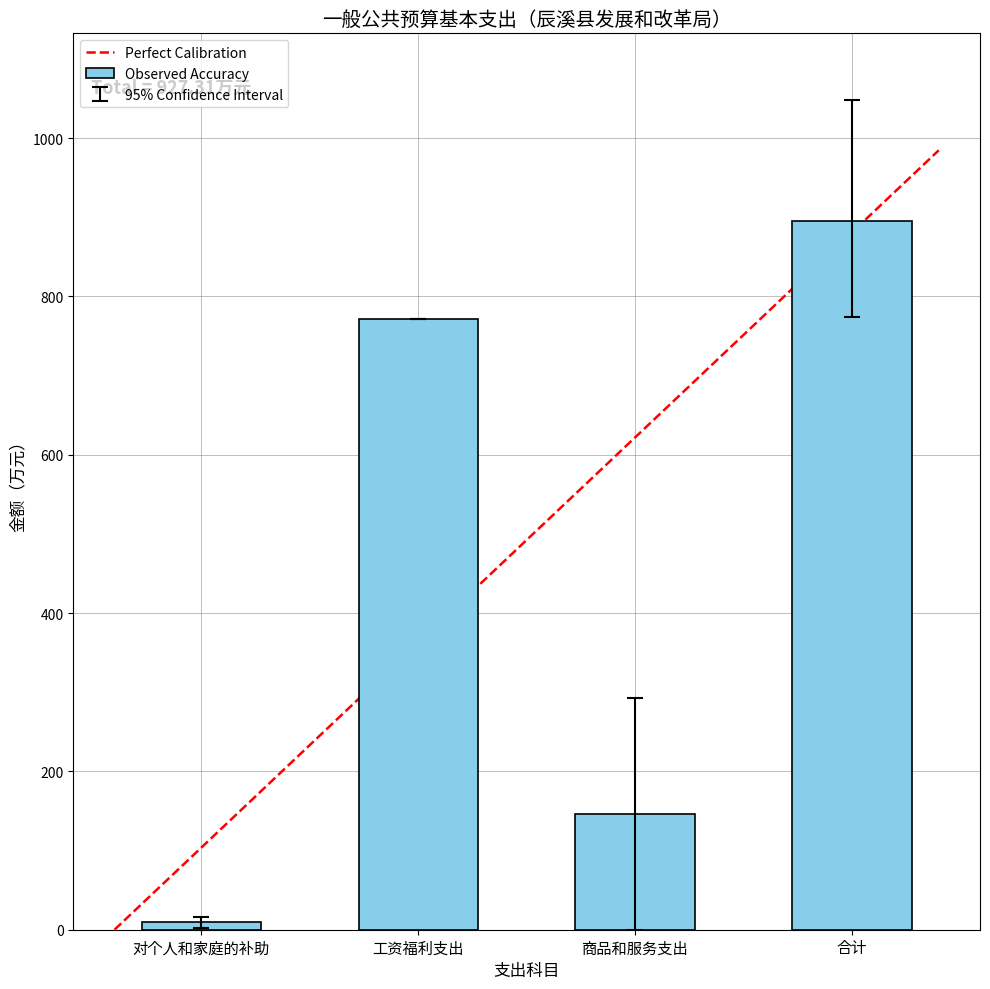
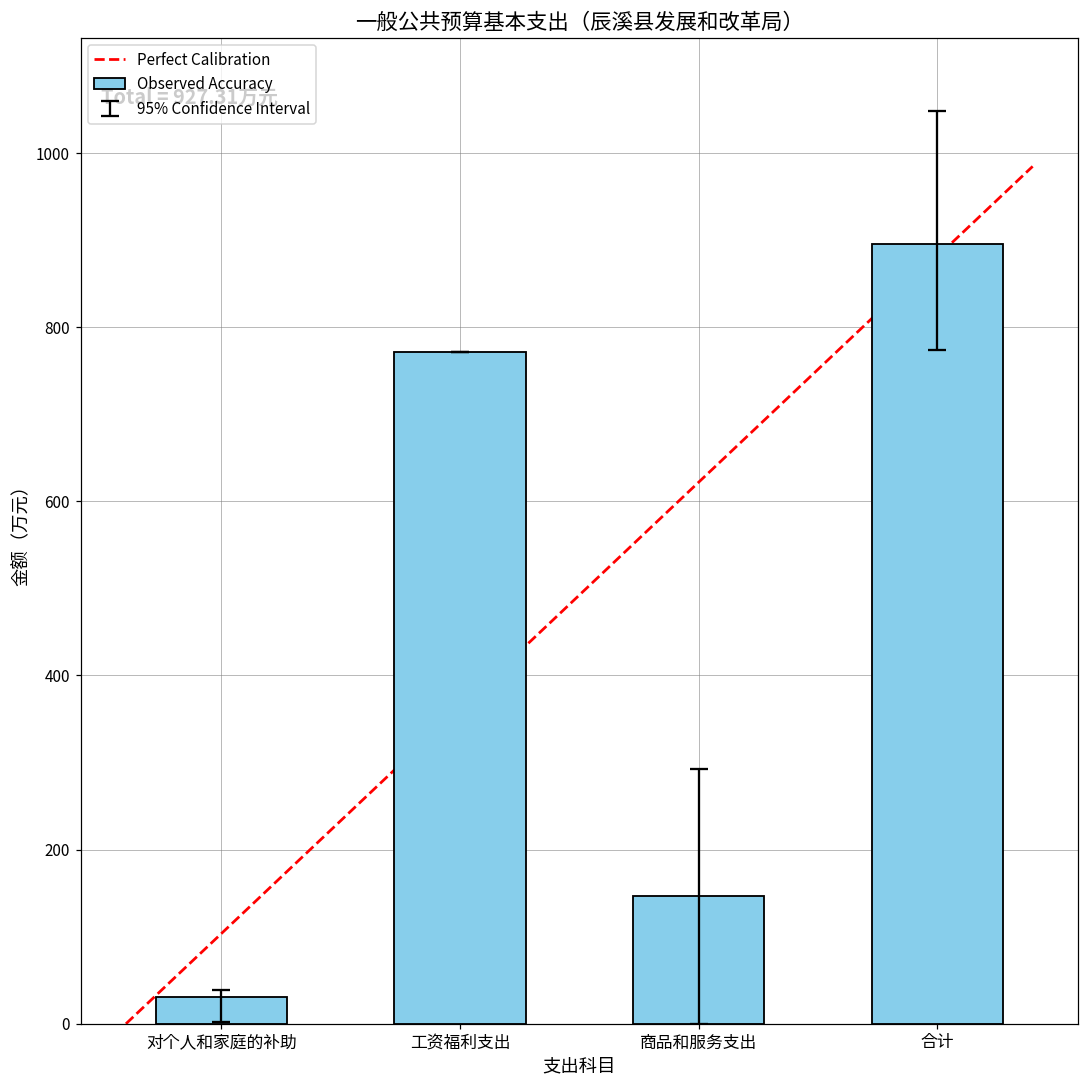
Observed Accuracy, 对个人和家庭的补助: 10 -> 30
